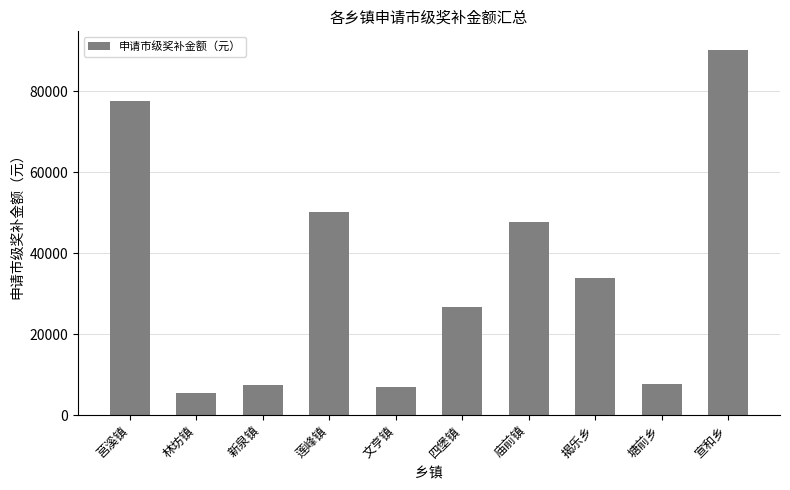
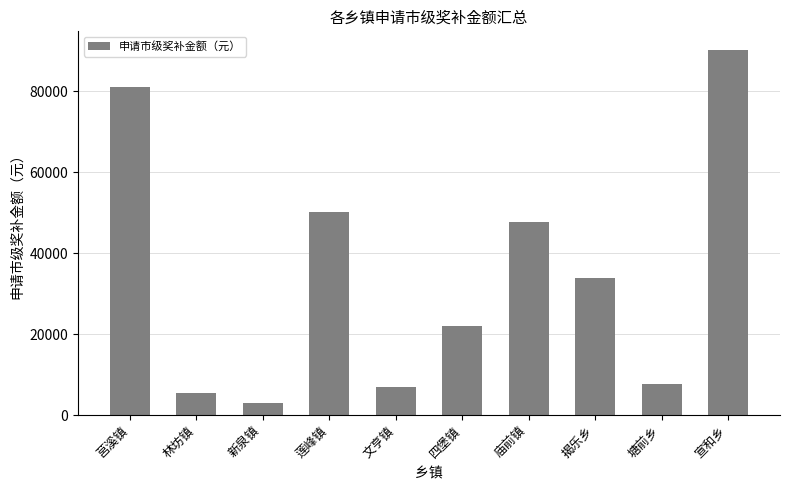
莒溪镇: 78000 -> 81000
新泉镇: 8000 -> 3000
四堡镇: 27000 -> 22000
